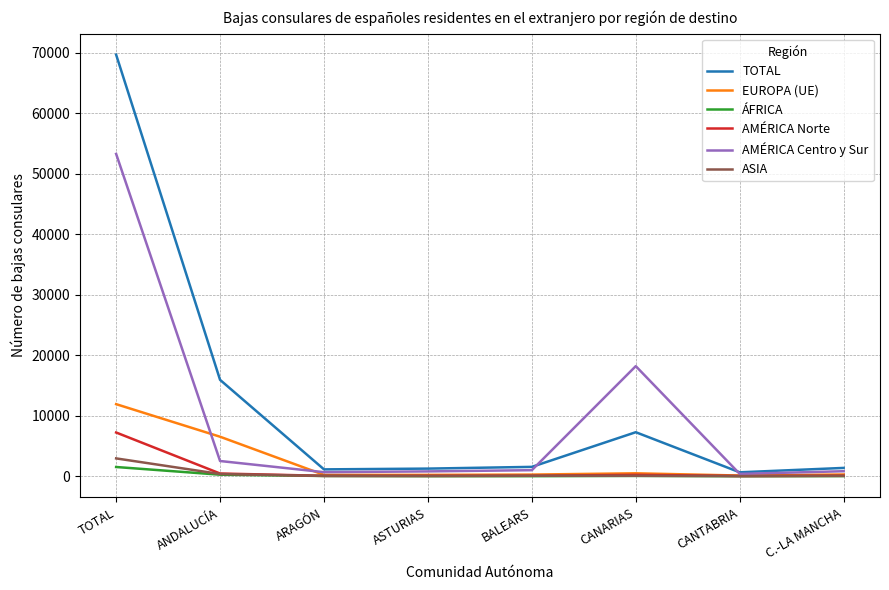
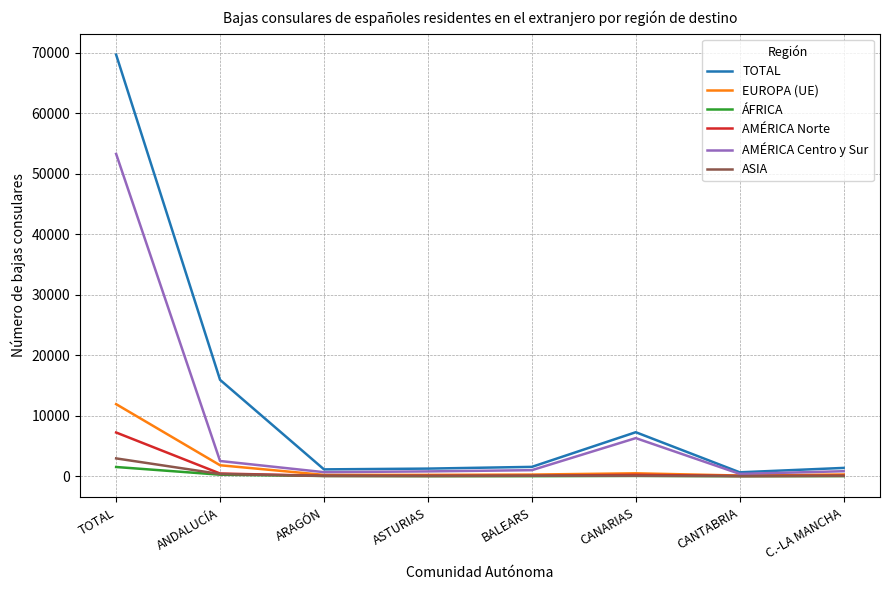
EUROPA (UE), ANDALUCÍA: 7000 -> 2000
AMÉRICA Centro y Sur, CANARIAS: 18000 -> 6000
